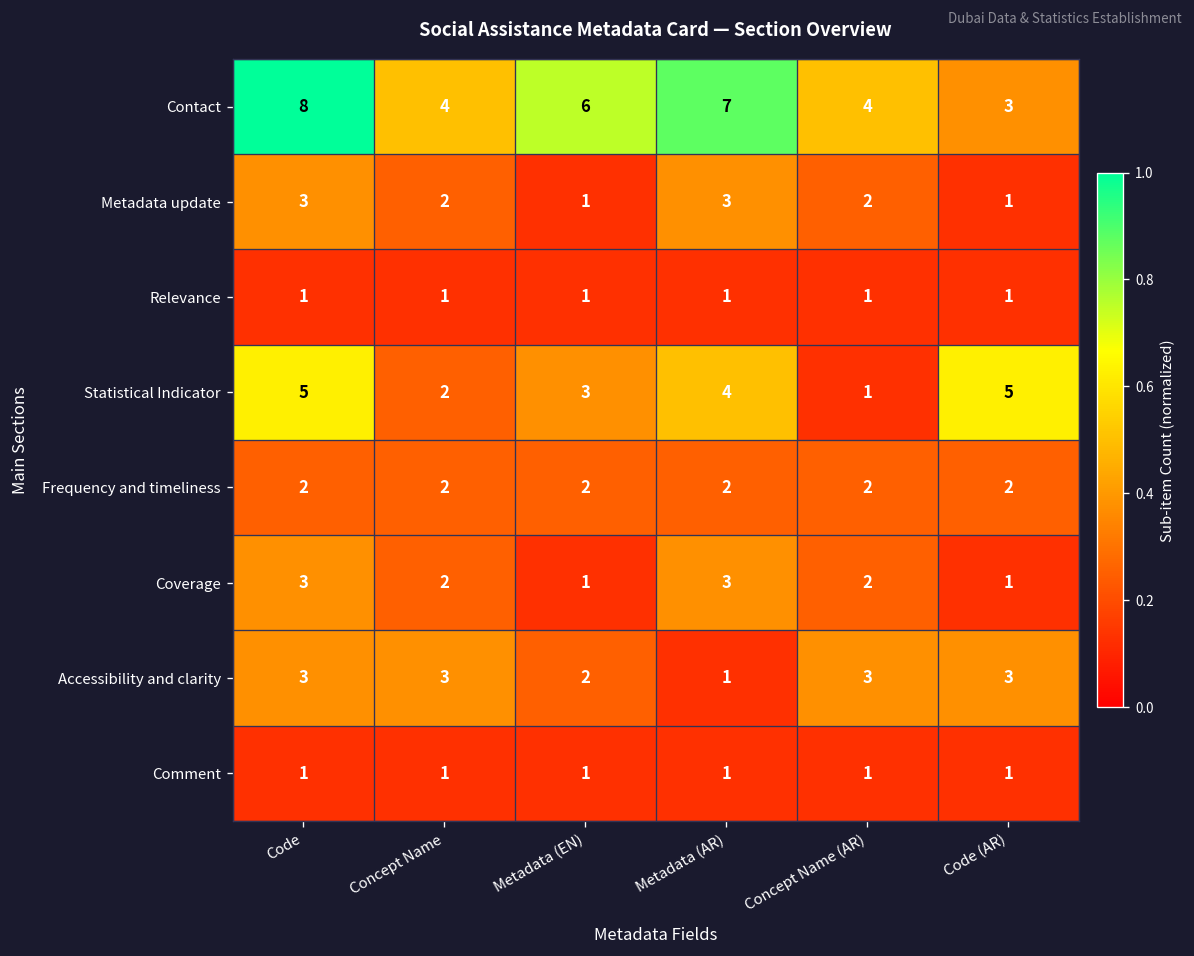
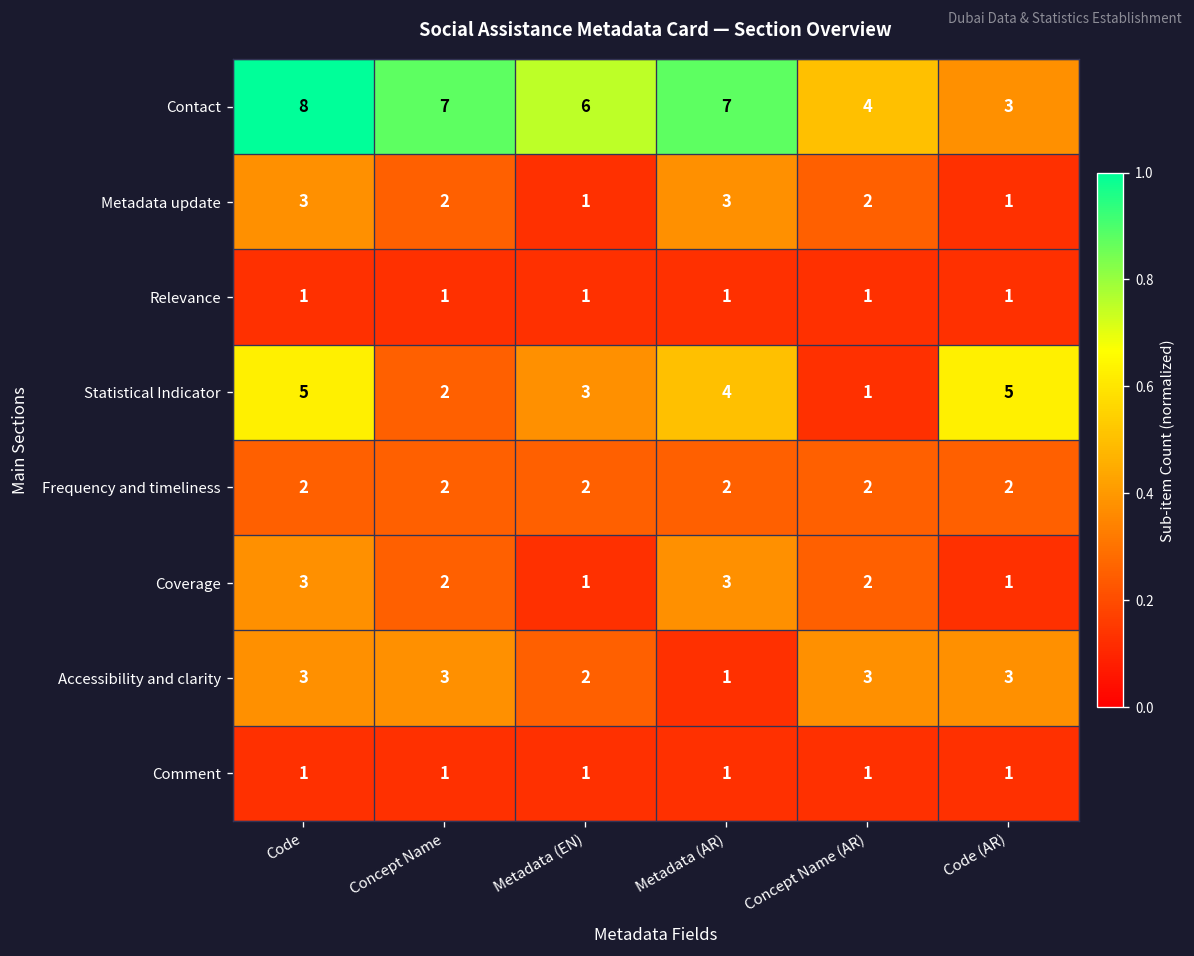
Contact, Concept Name: 4 -> 7
